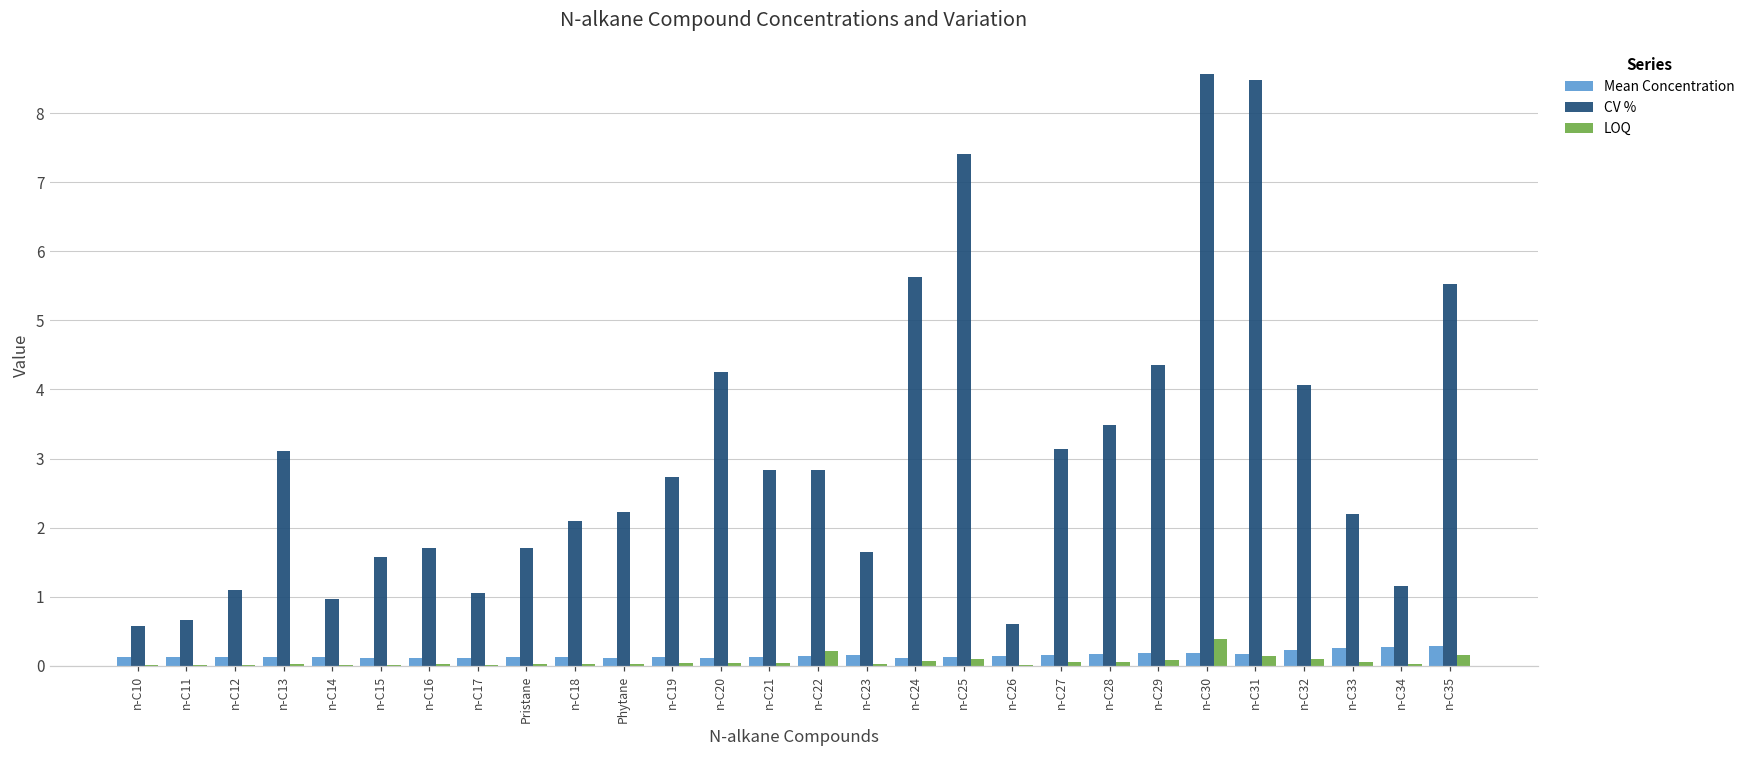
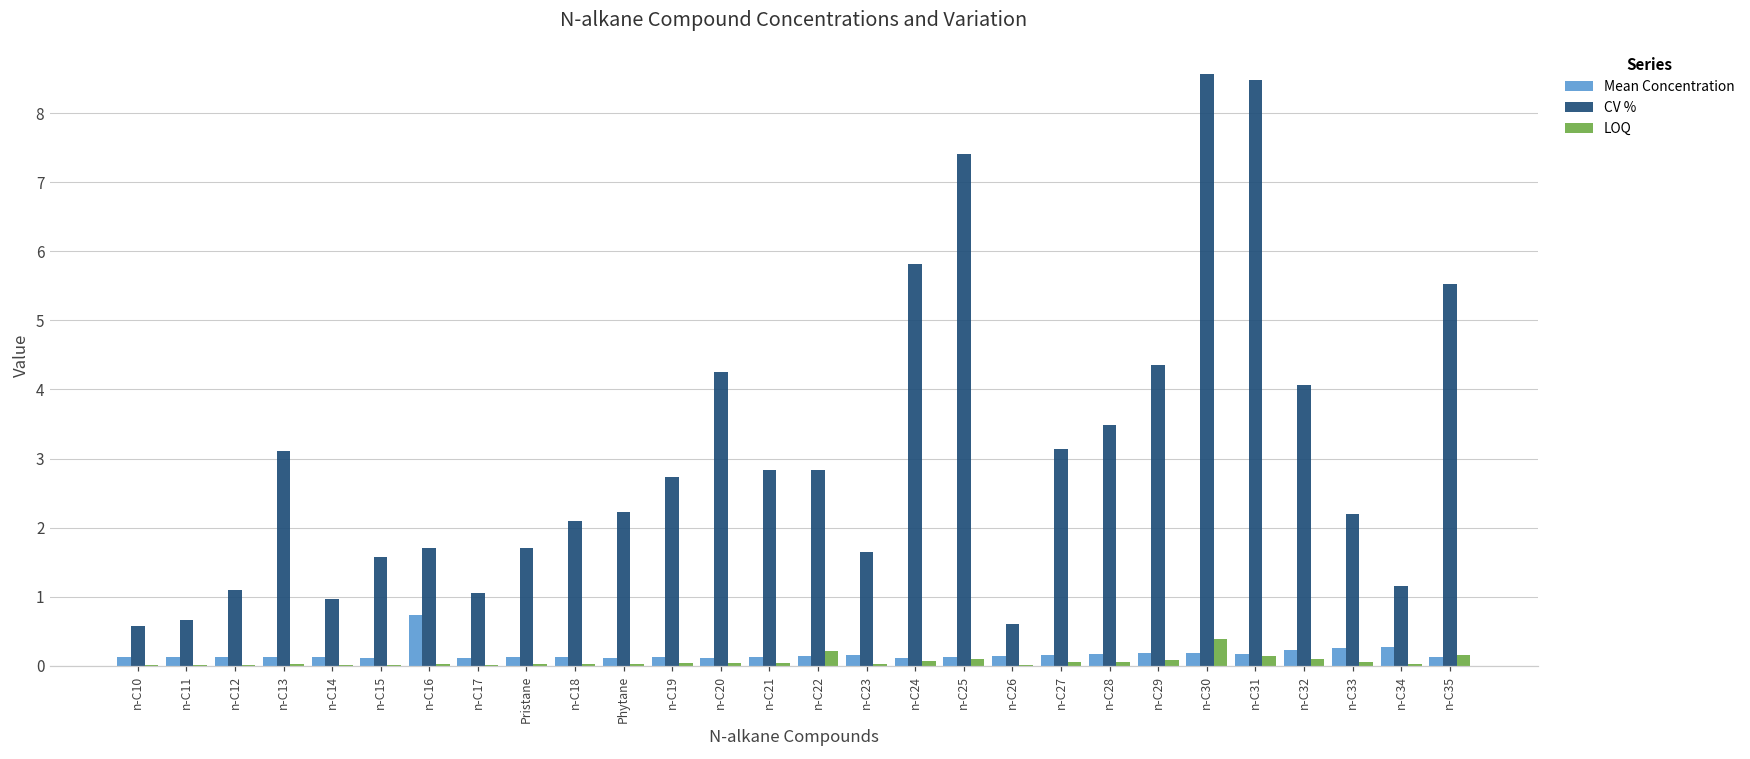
Mean Concentration, n-C16: 0.1 -> 0.7
CV %, n-C24: 5.6 -> 5.8
Mean Concentration, n-C35: 0.3 -> 0.1
